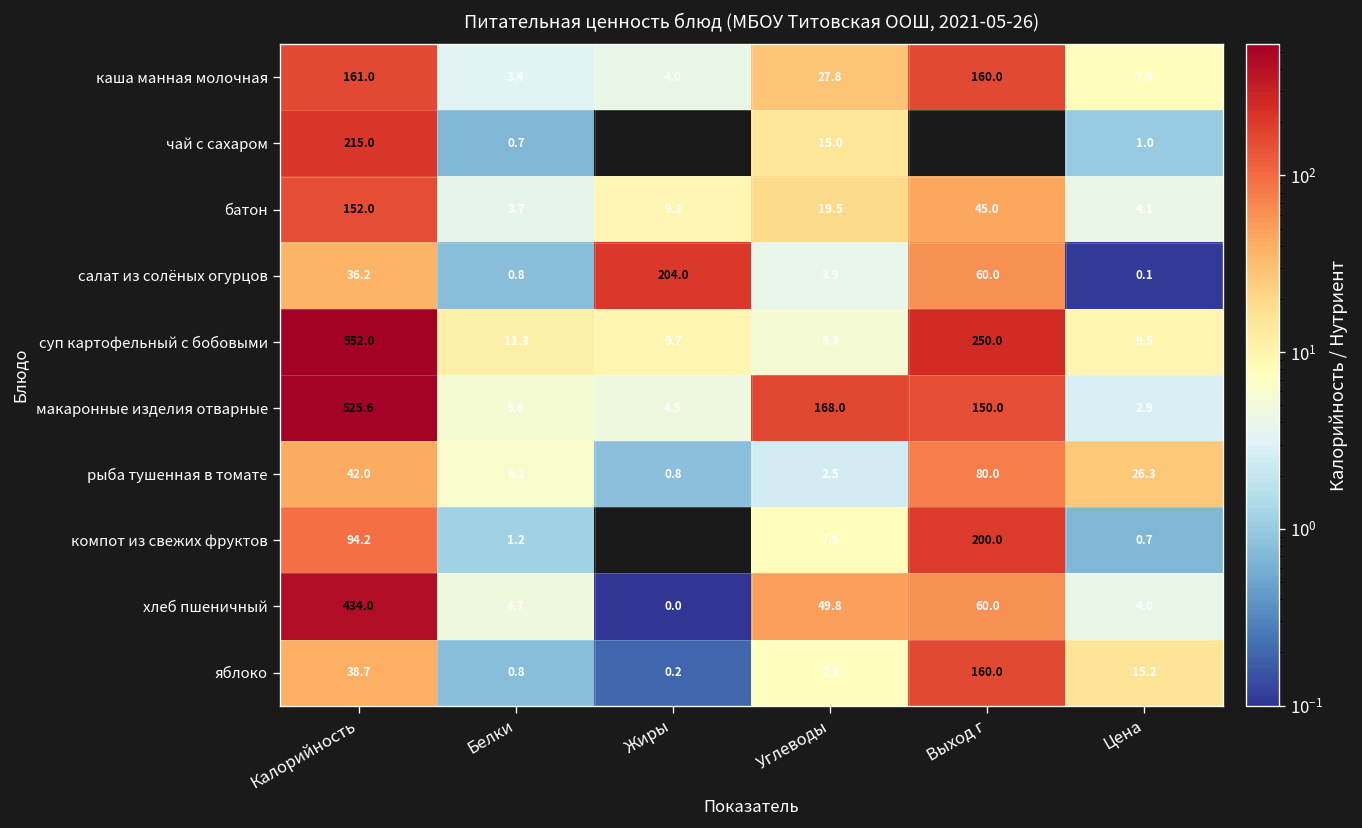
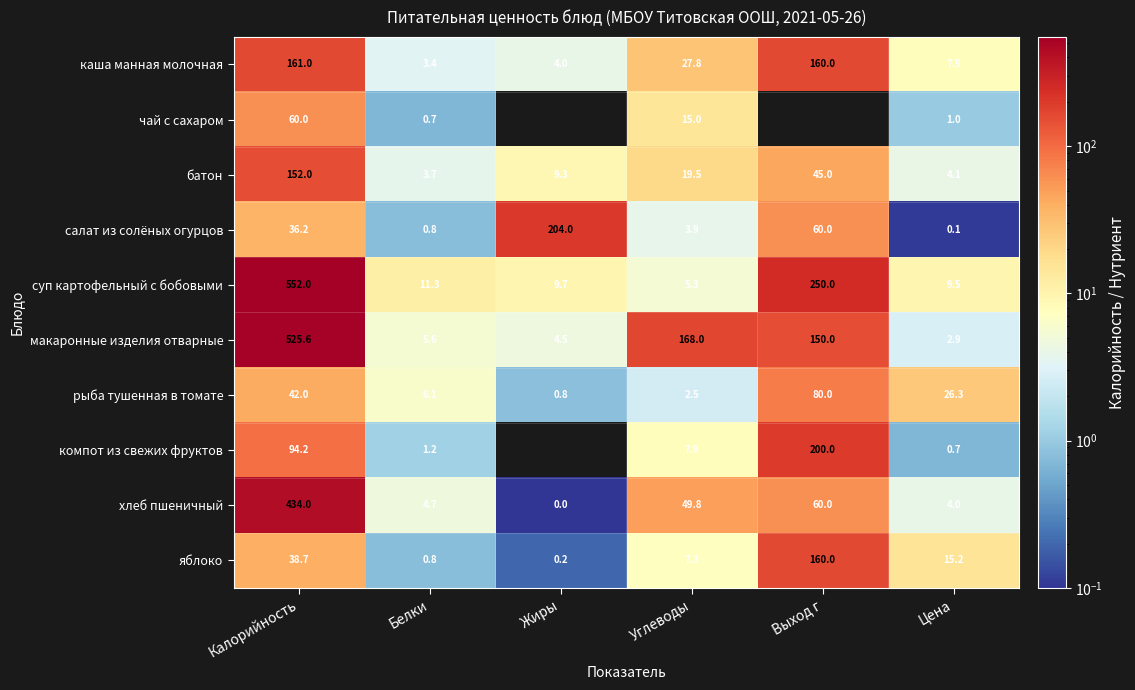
чай с сахаром, Калорийность: 215.0 -> 60.0
